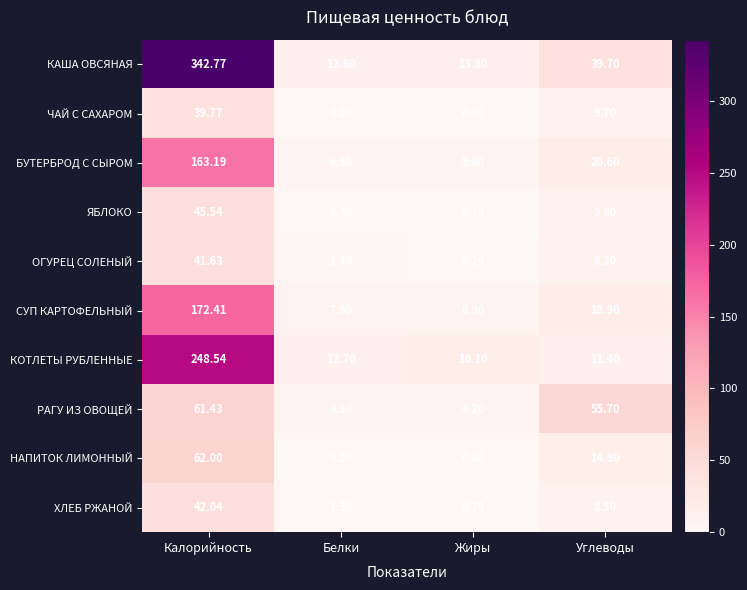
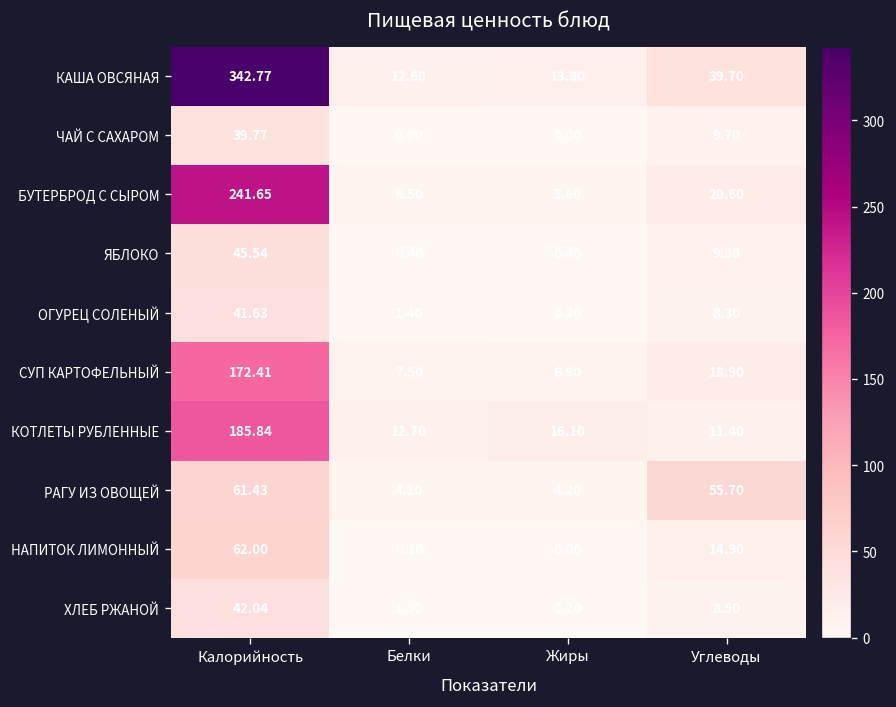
БУТЕРБРОД С СЫРОМ, Калорийность: 163.19 -> 241.65
КОТЛЕТЫ РУБЛЕННЫЕ, Калорийность: 248.54 -> 185.84
